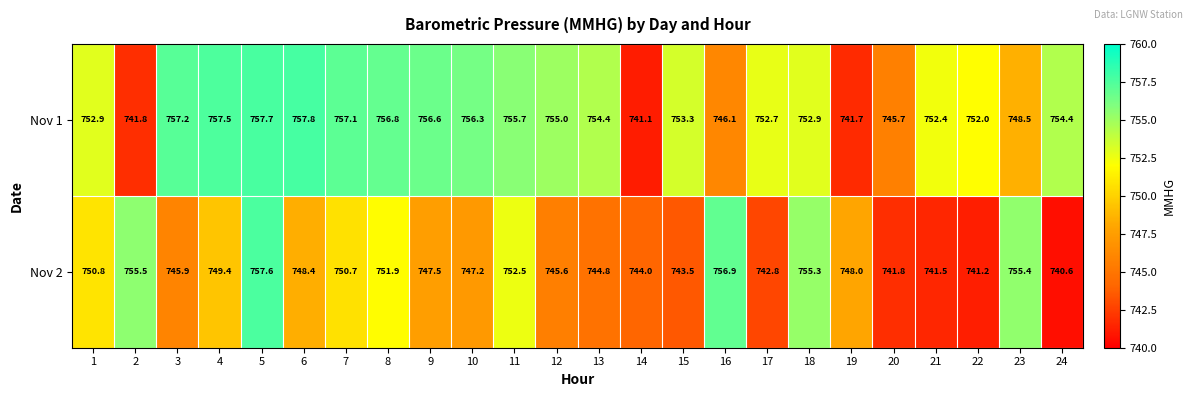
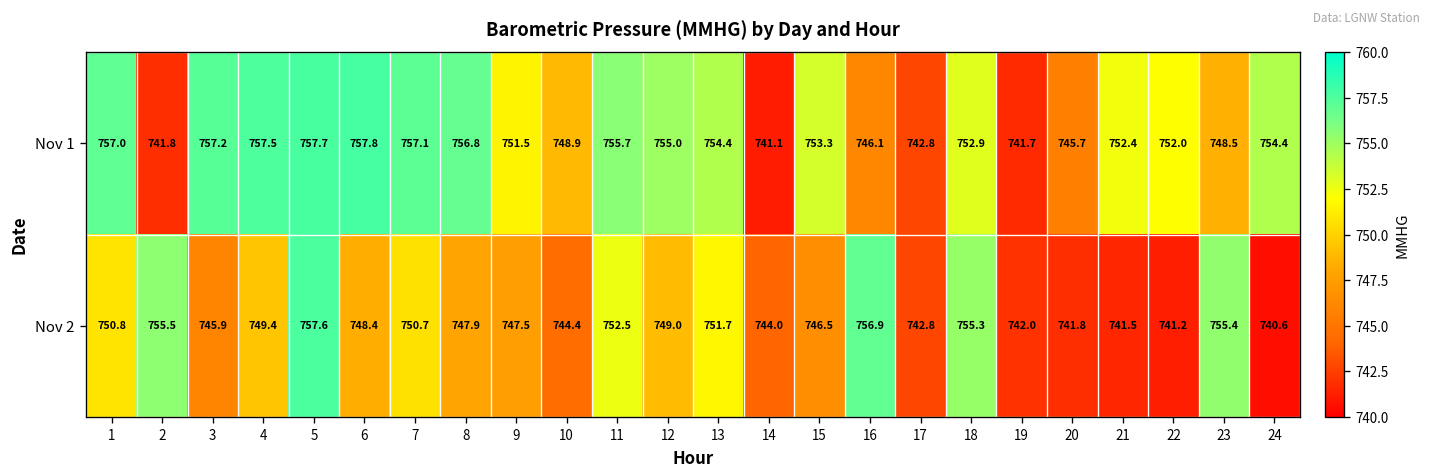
Nov 1, 1: 752.9 -> 757.0
Nov 1, 9: 756.6 -> 751.5
Nov 1, 10: 756.3 -> 748.9
Nov 1, 17: 752.7 -> 742.8
Nov 2, 8: 751.9 -> 747.9
Nov 2, 10: 747.2 -> 744.4
Nov 2, 12: 745.6 -> 749.0
Nov 2, 13: 744.8 -> 751.7
Nov 2, 15: 743.5 -> 746.5
Nov 2, 19: 748.0 -> 742.0
